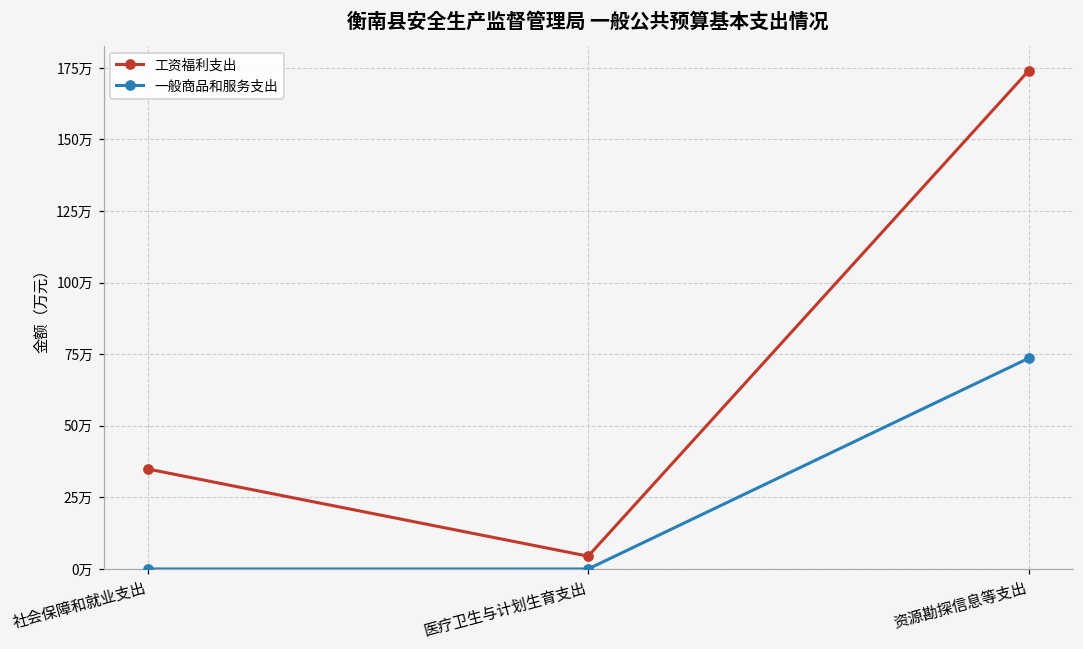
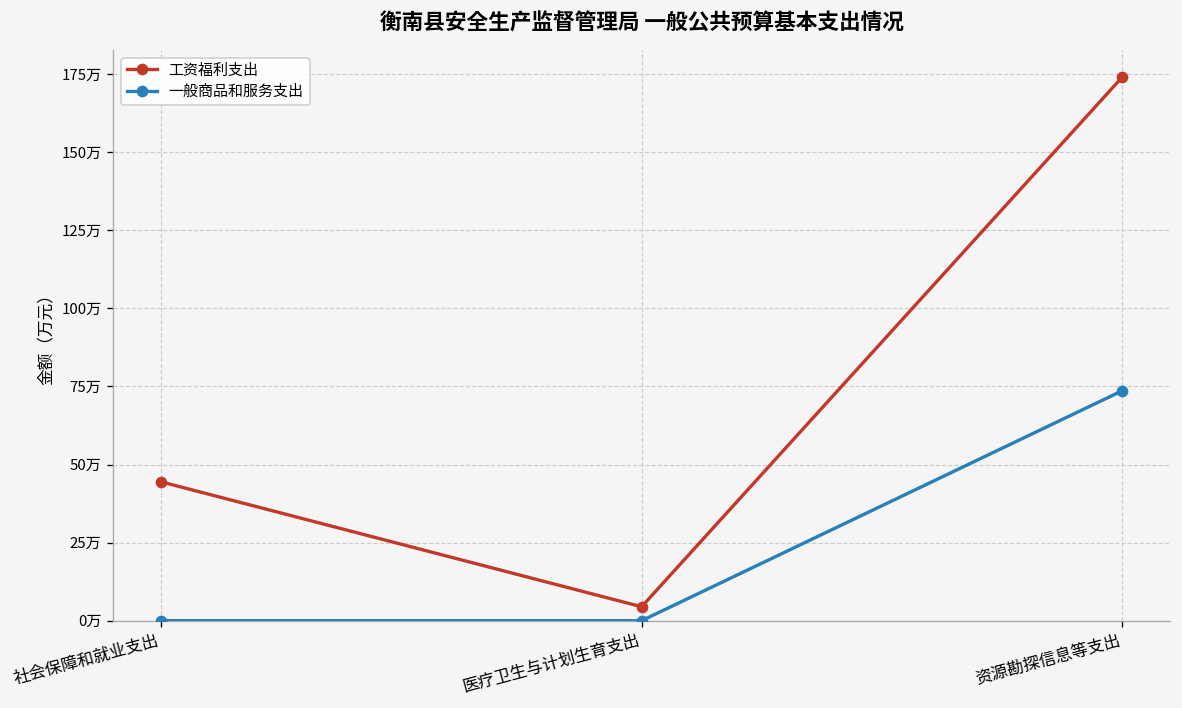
工资福利支出, 社会保障和就业支出: 35万 -> 44万
